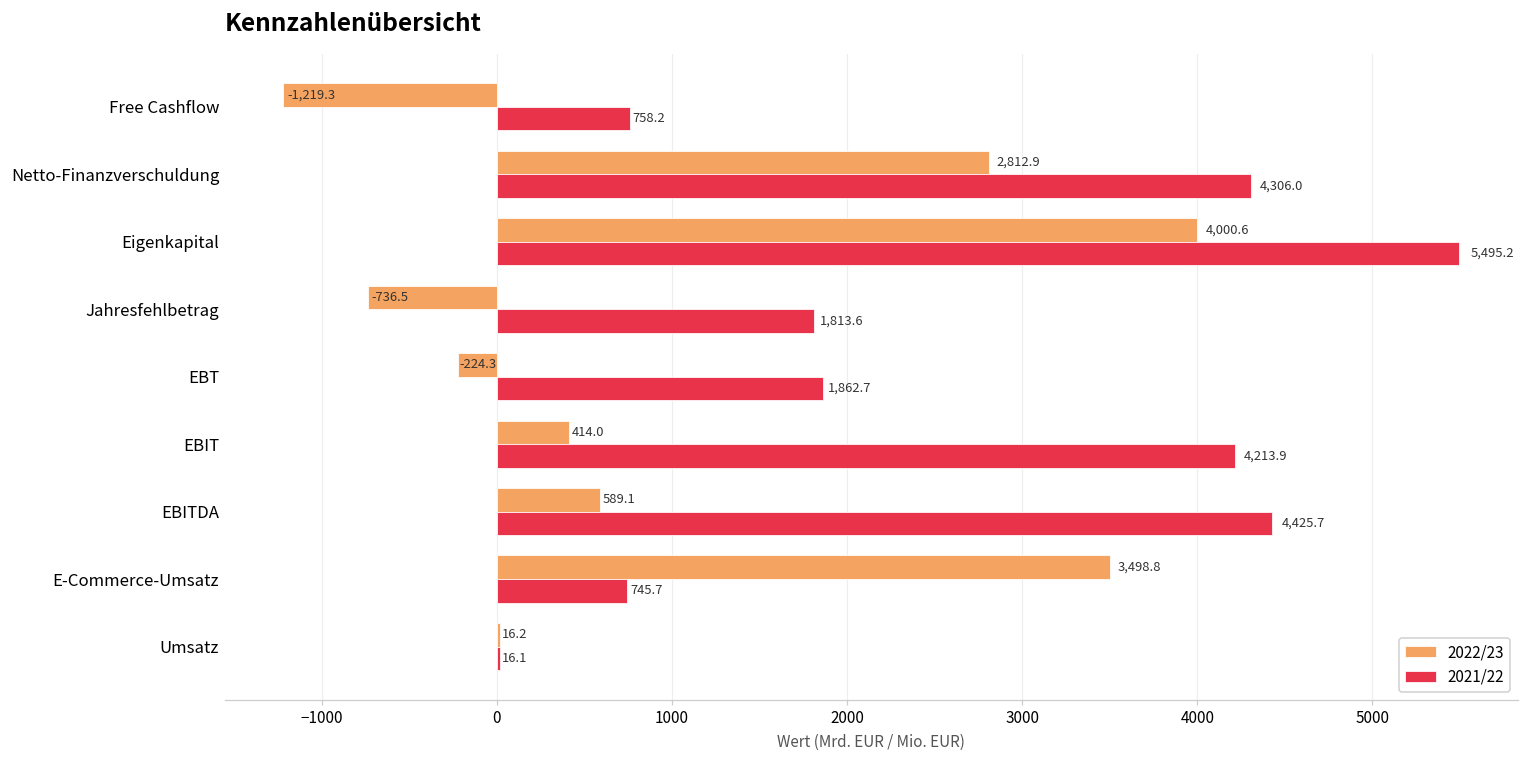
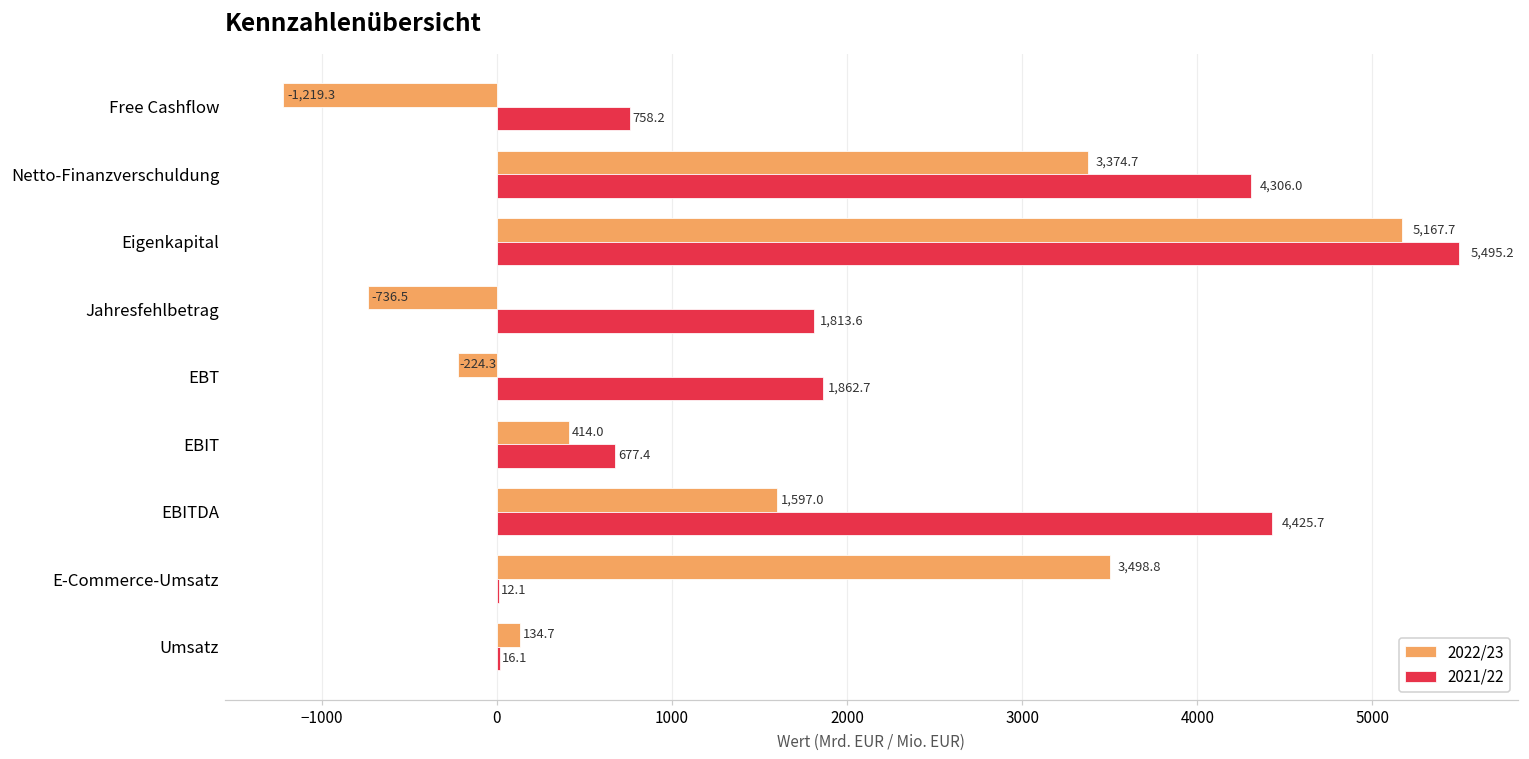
2022/23, Netto-Finanzverschuldung: 2,812.9 -> 3,374.7
2022/23, Eigenkapital: 4,000.6 -> 5,167.7
2021/22, EBIT: 4,213.9 -> 677.4
2022/23, EBITDA: 589.1 -> 1,597.0
2021/22, E-Commerce-Umsatz: 745.7 -> 12.1
2022/23, Umsatz: 16.2 -> 134.7
